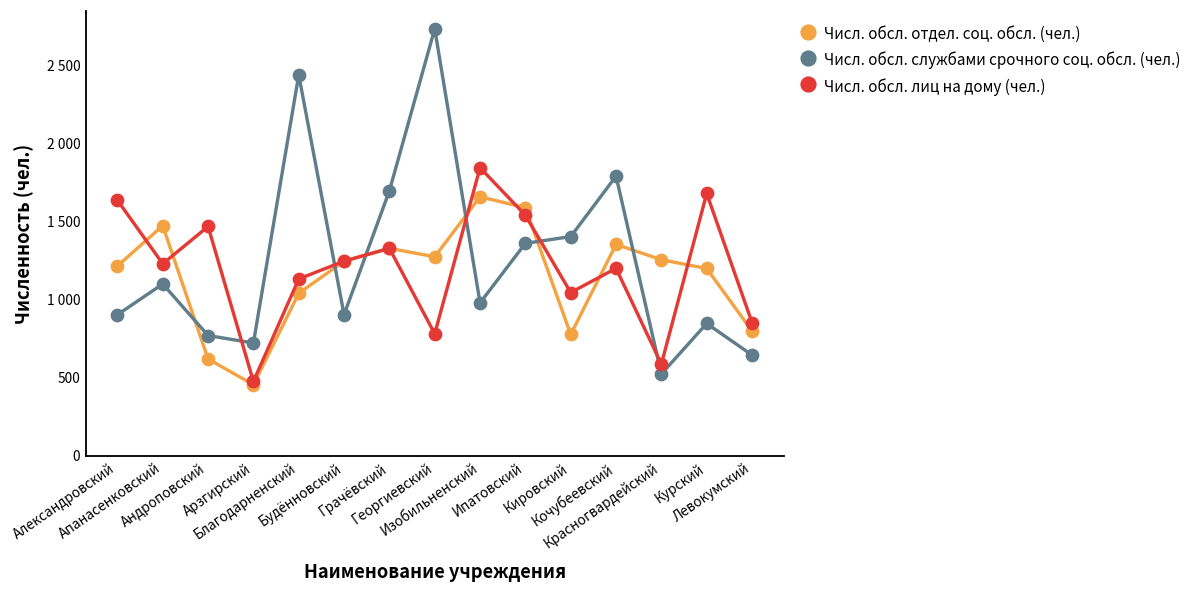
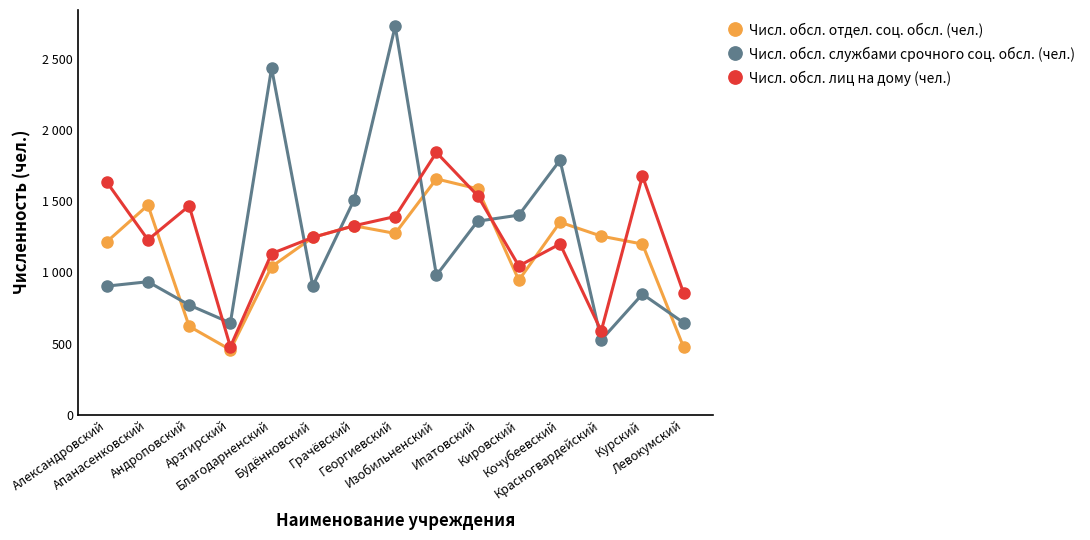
Числ. обсл. службами срочного соц. обсл. (чел.), Апанасенковский: 1100 -> 940
Числ. обсл. службами срочного соц. обсл. (чел.), Арзгирский: 720 -> 650
Числ. обсл. службами срочного соц. обсл. (чел.), Грачёвский: 1700 -> 1510
Числ. обсл. лиц на дому (чел.), Георгиевский: 780 -> 1390
Числ. обсл. отдел. соц. обсл. (чел.), Кировский: 780 -> 950
Числ. обсл. отдел. соц. обсл. (чел.), Левокумский: 800 -> 470
